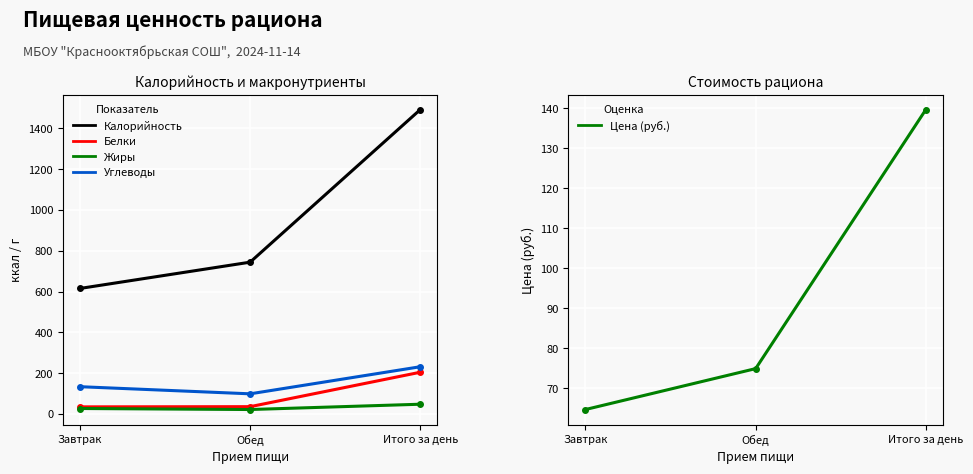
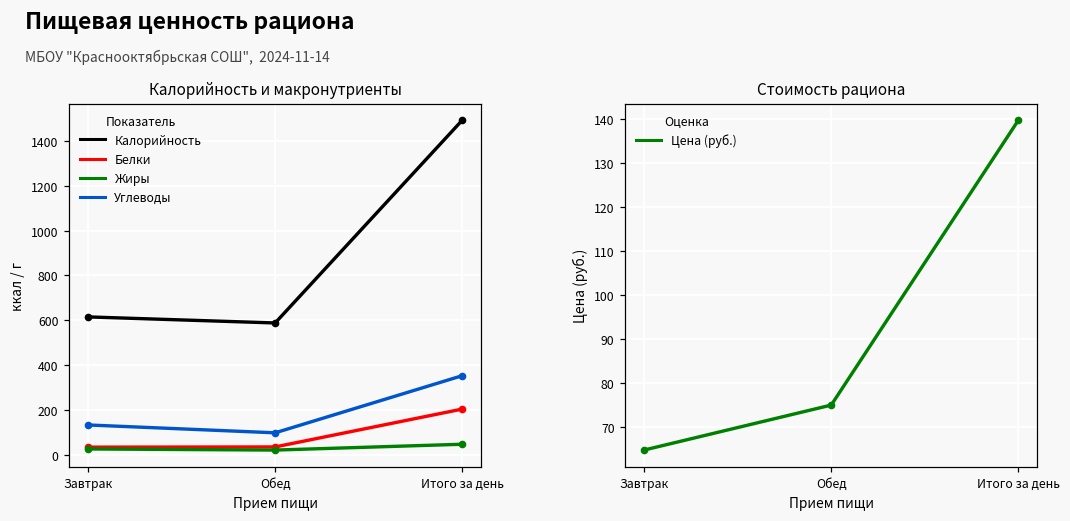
Калорийность и макронутриенты, Калорийность, Обед: 740 -> 590
Калорийность и макронутриенты, Углеводы, Итого за день: 230 -> 350
